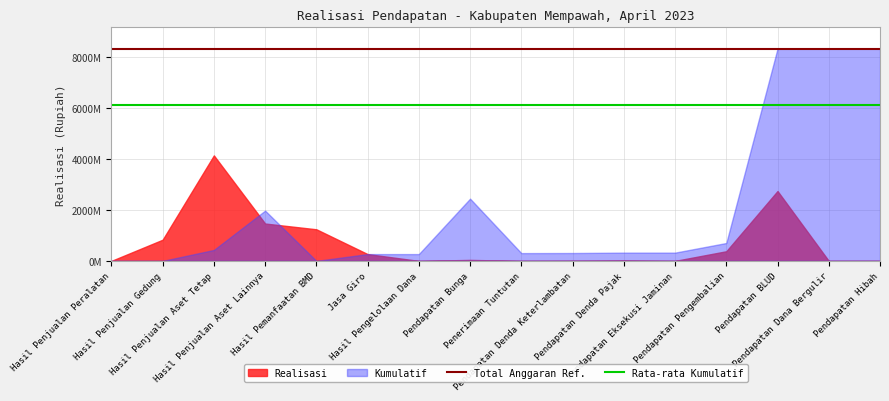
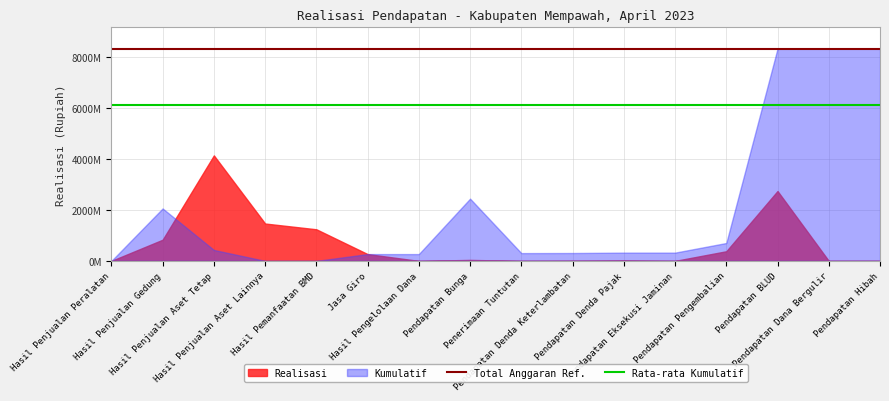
Kumulatif, Hasil Penjualan Gedung: 0 -> 2100000000
Kumulatif, Hasil Penjualan Aset Lainnya: 2000000000 -> 0
